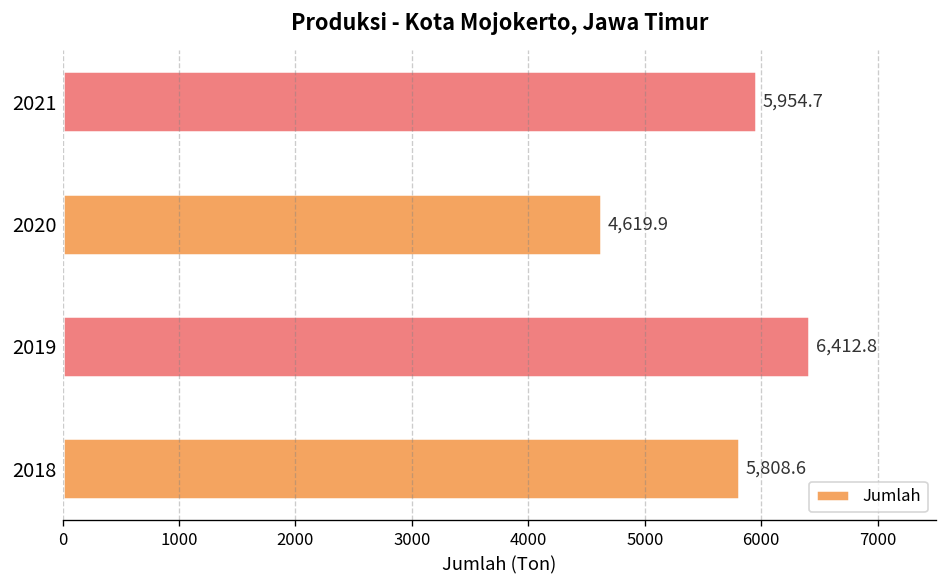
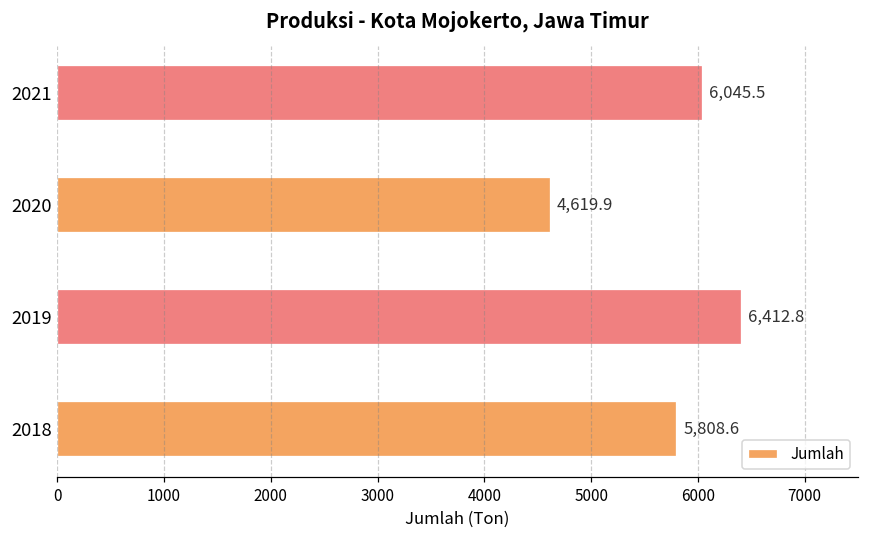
2021: 5,954.7 -> 6,045.5
